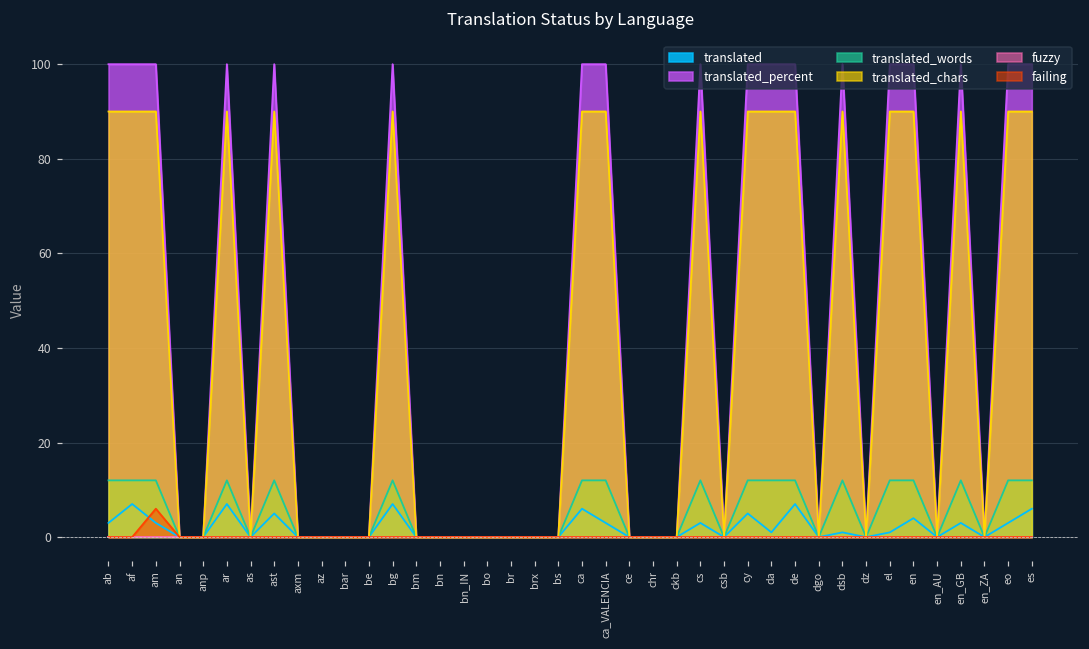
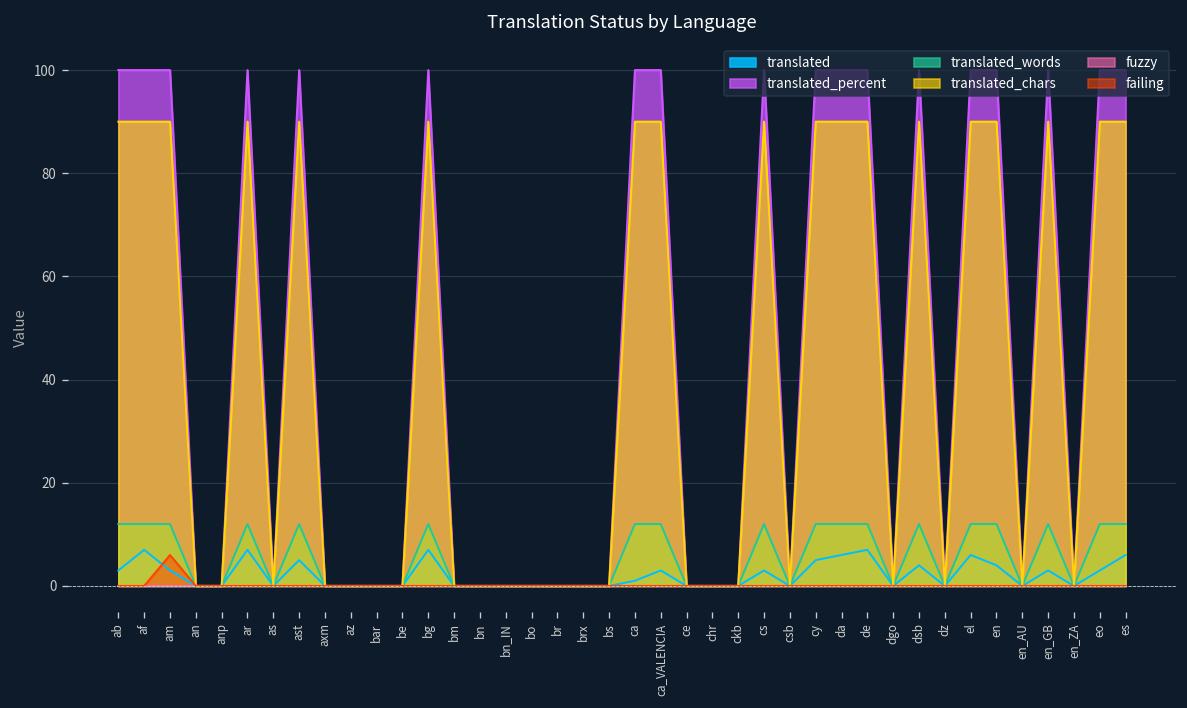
translated, ca: 6 -> 1
translated, da: 1 -> 6
translated, dsb: 1 -> 4
translated, el: 1 -> 6
